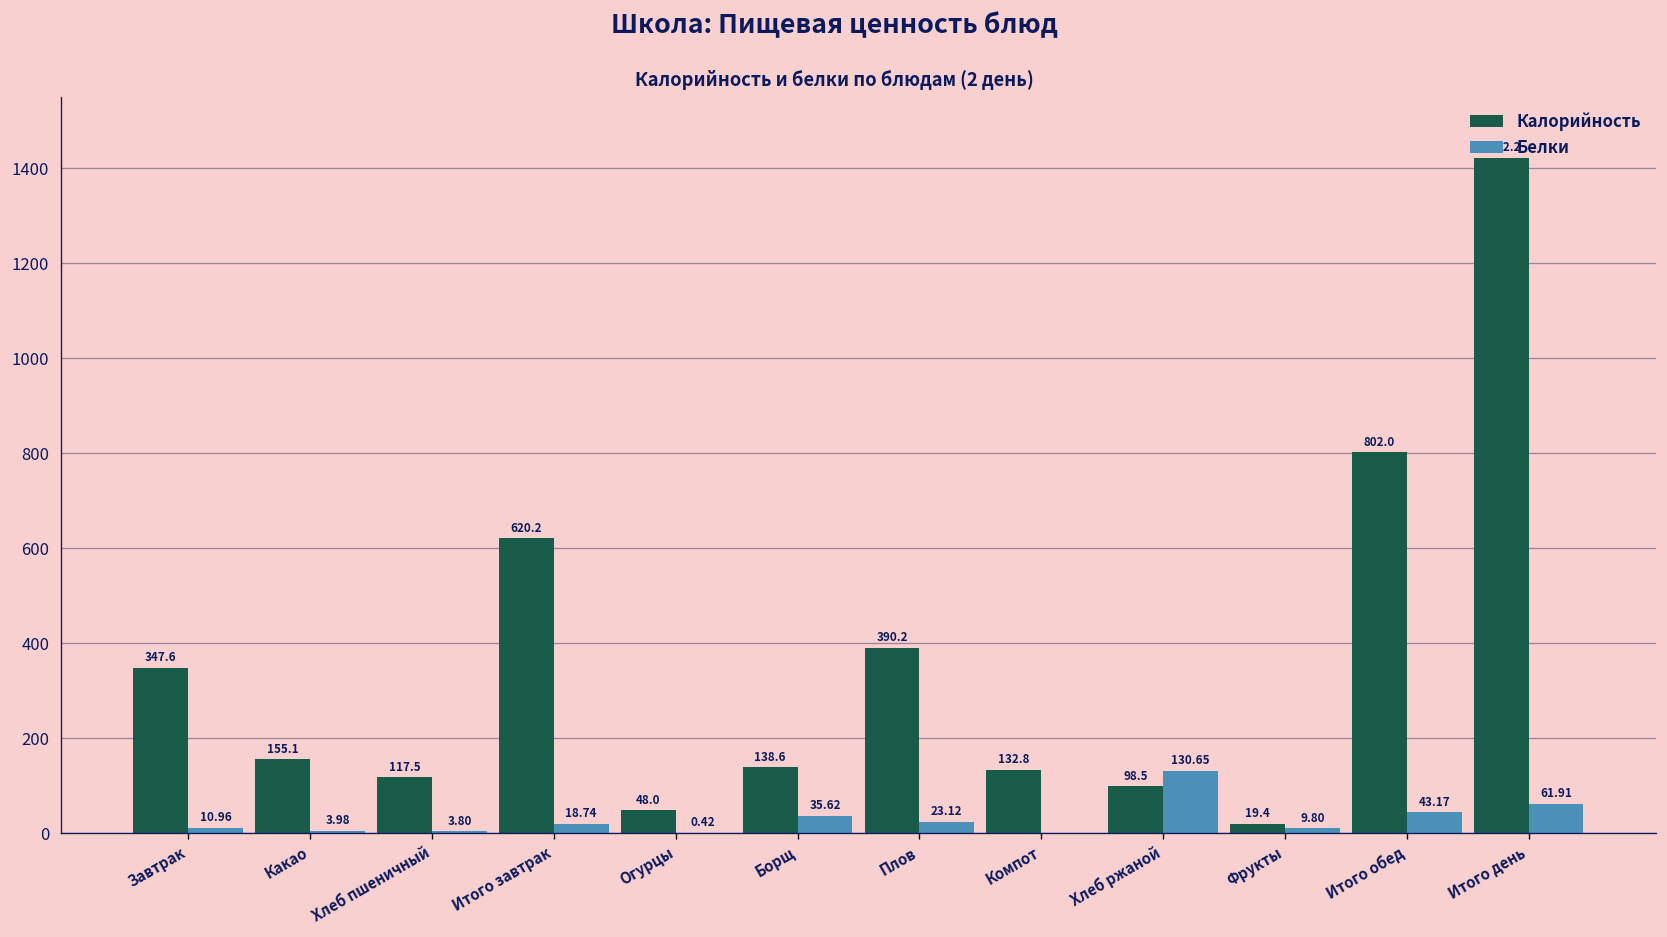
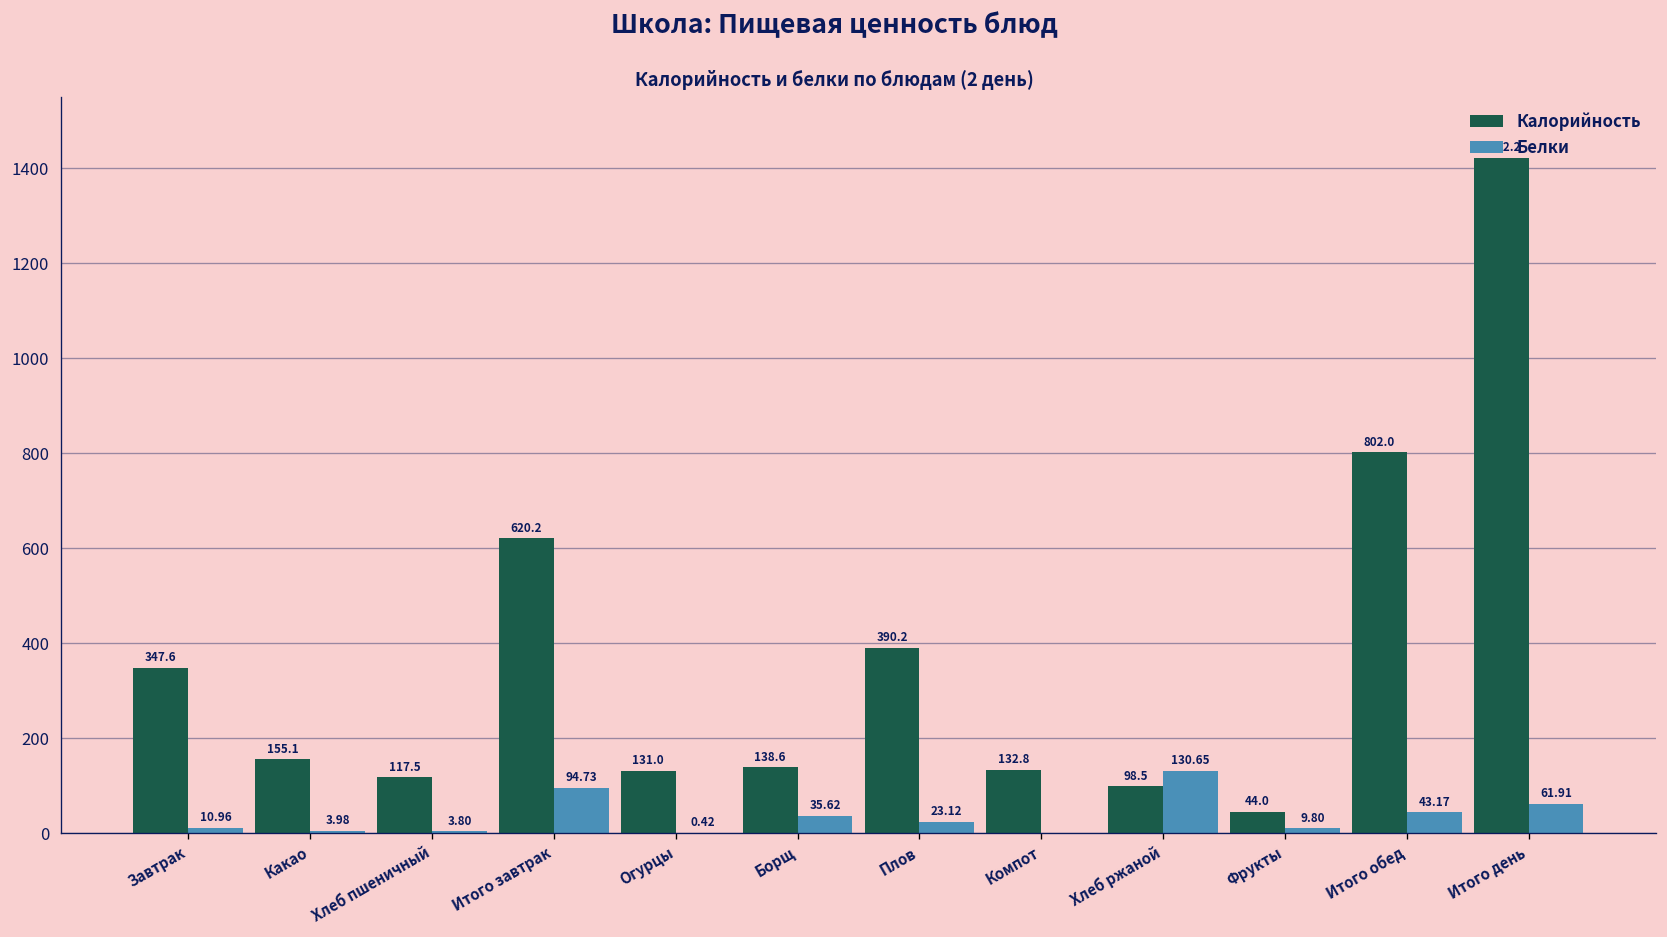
Белки, Итого завтрак: 18.74 -> 94.73
Калорийность, Огурцы: 48.0 -> 131.0
Калорийность, Фрукты: 19.4 -> 44.0
